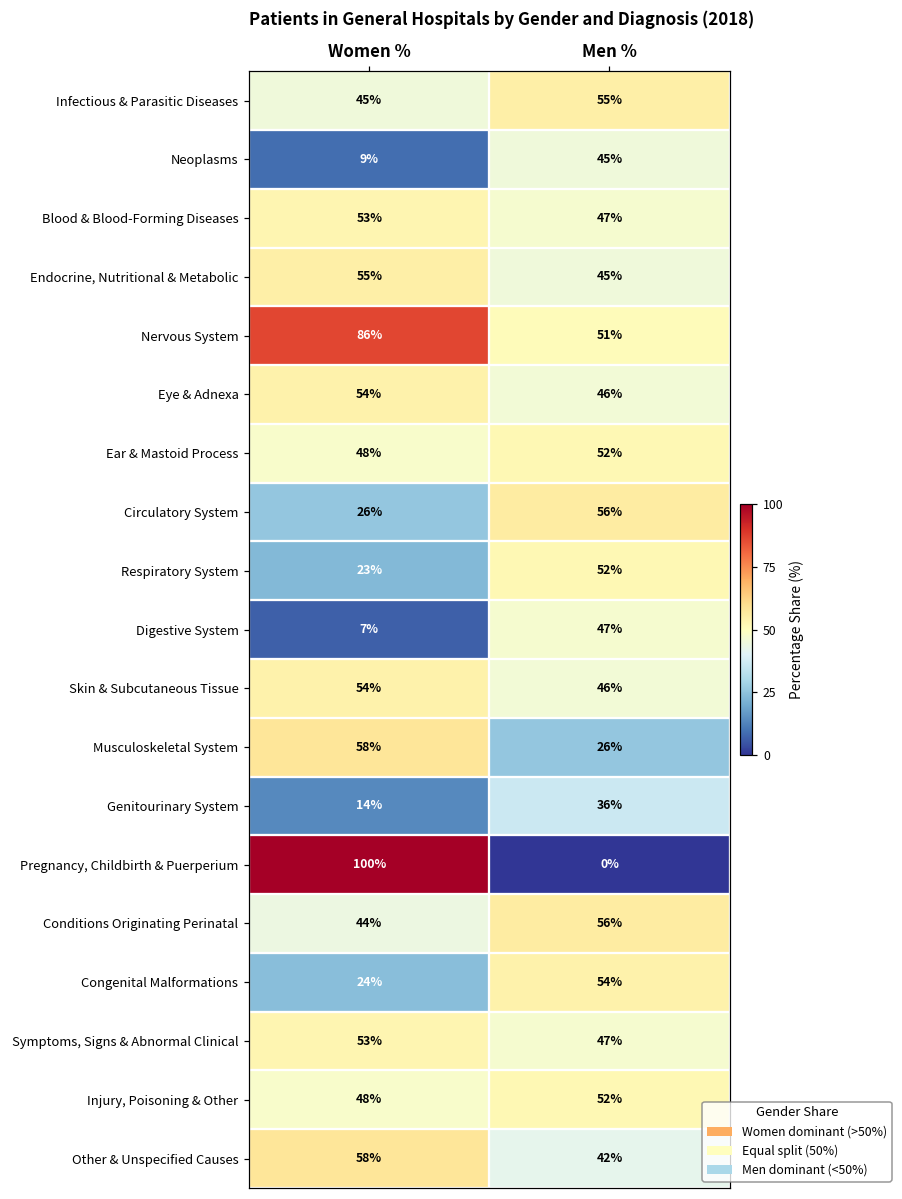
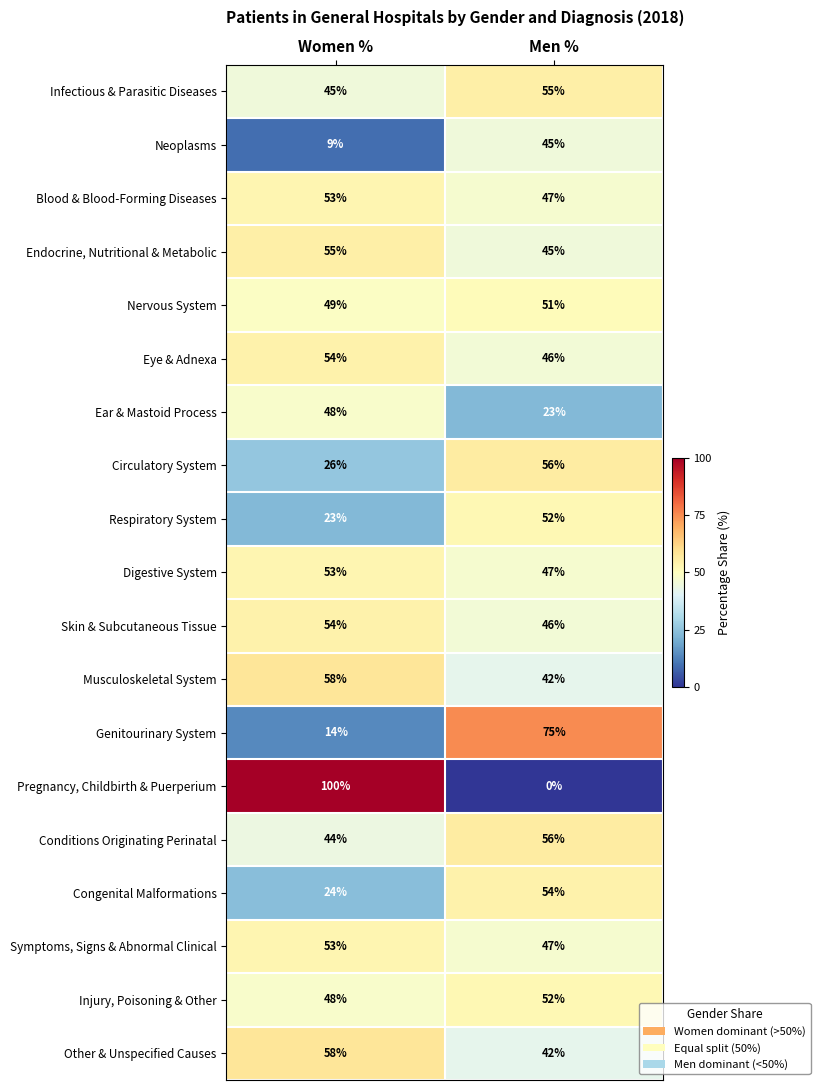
Nervous System, Women %: 86% -> 49%
Ear & Mastoid Process, Men %: 52% -> 23%
Digestive System, Women %: 7% -> 53%
Musculoskeletal System, Men %: 26% -> 42%
Genitourinary System, Men %: 36% -> 75%
